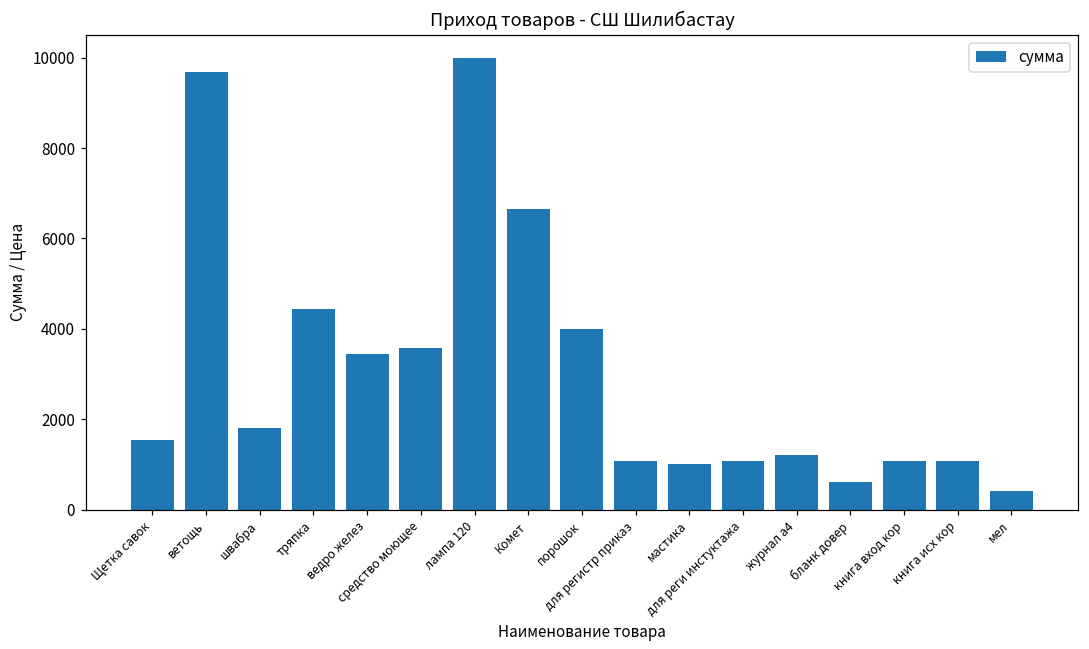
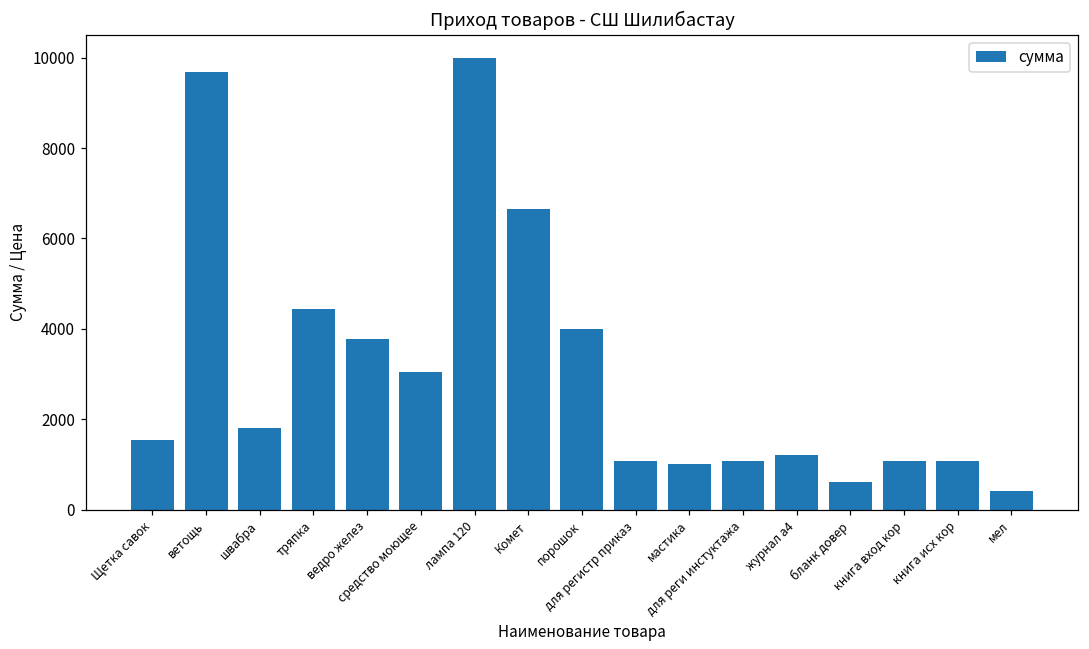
ведро желез: 3400 -> 3800
средство моющее: 3600 -> 3000
